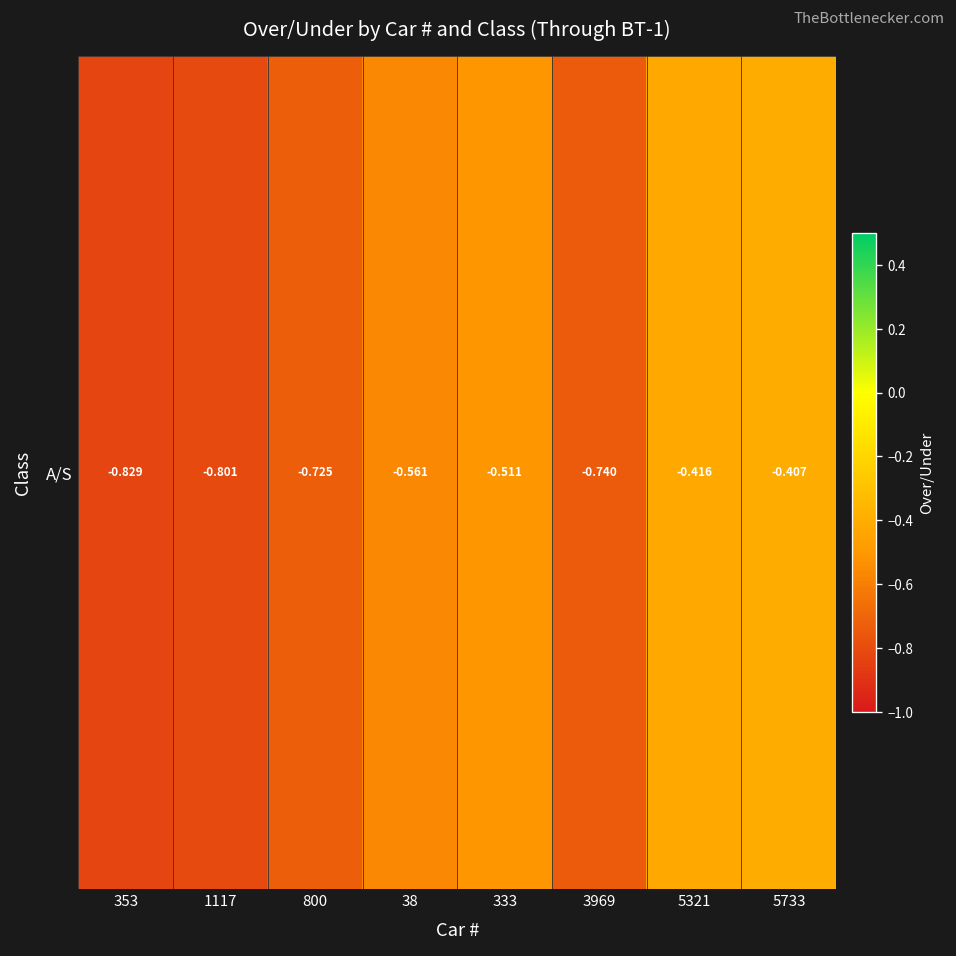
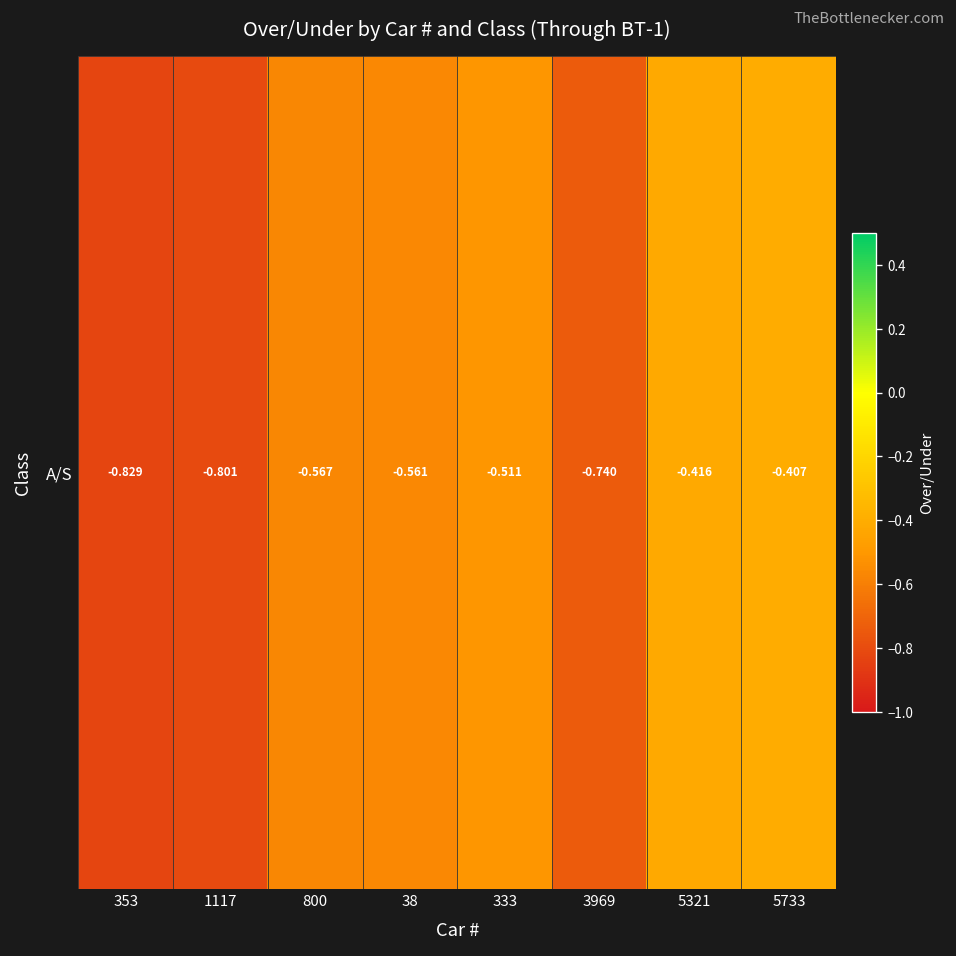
A/S, 800: -0.725 -> -0.567
